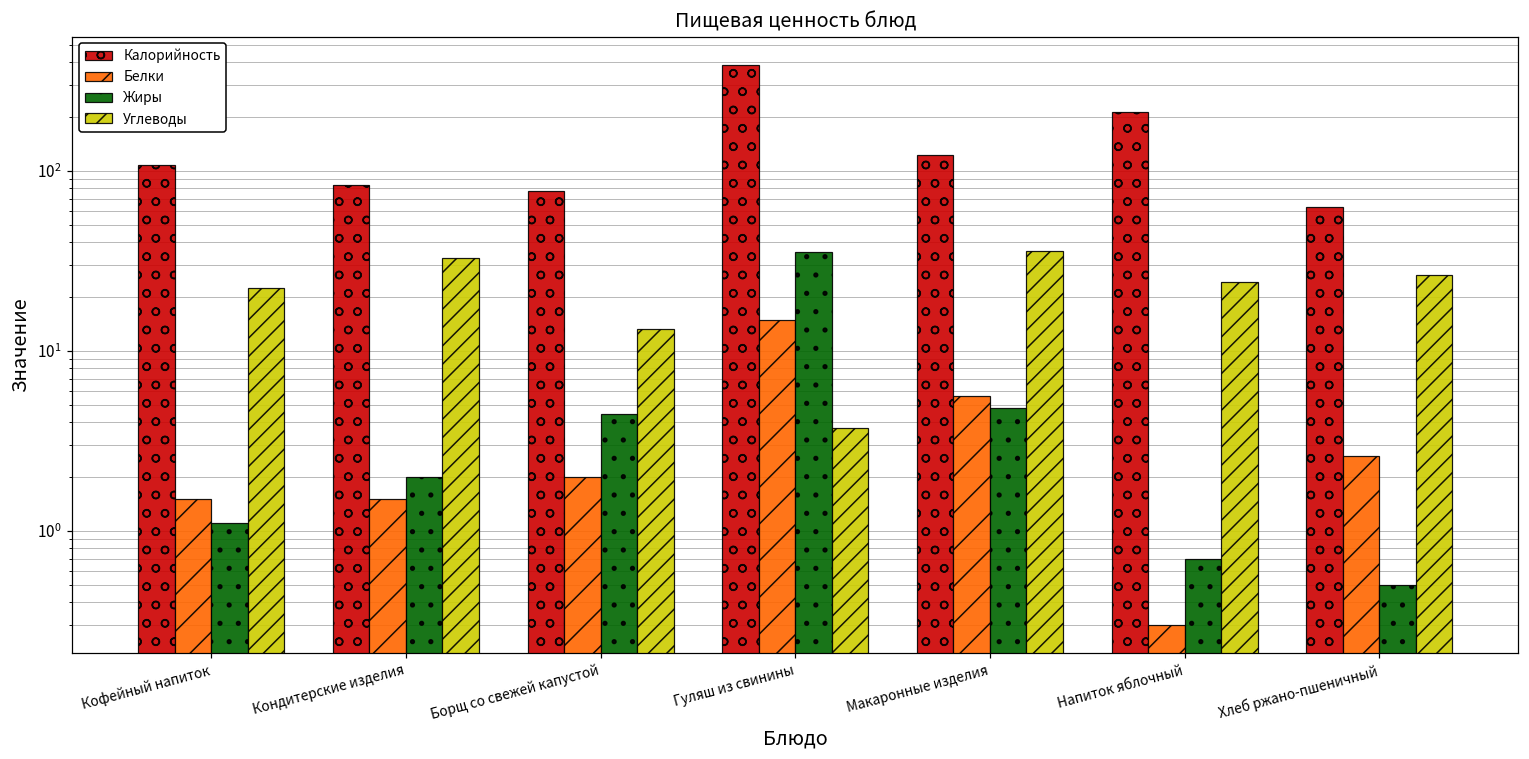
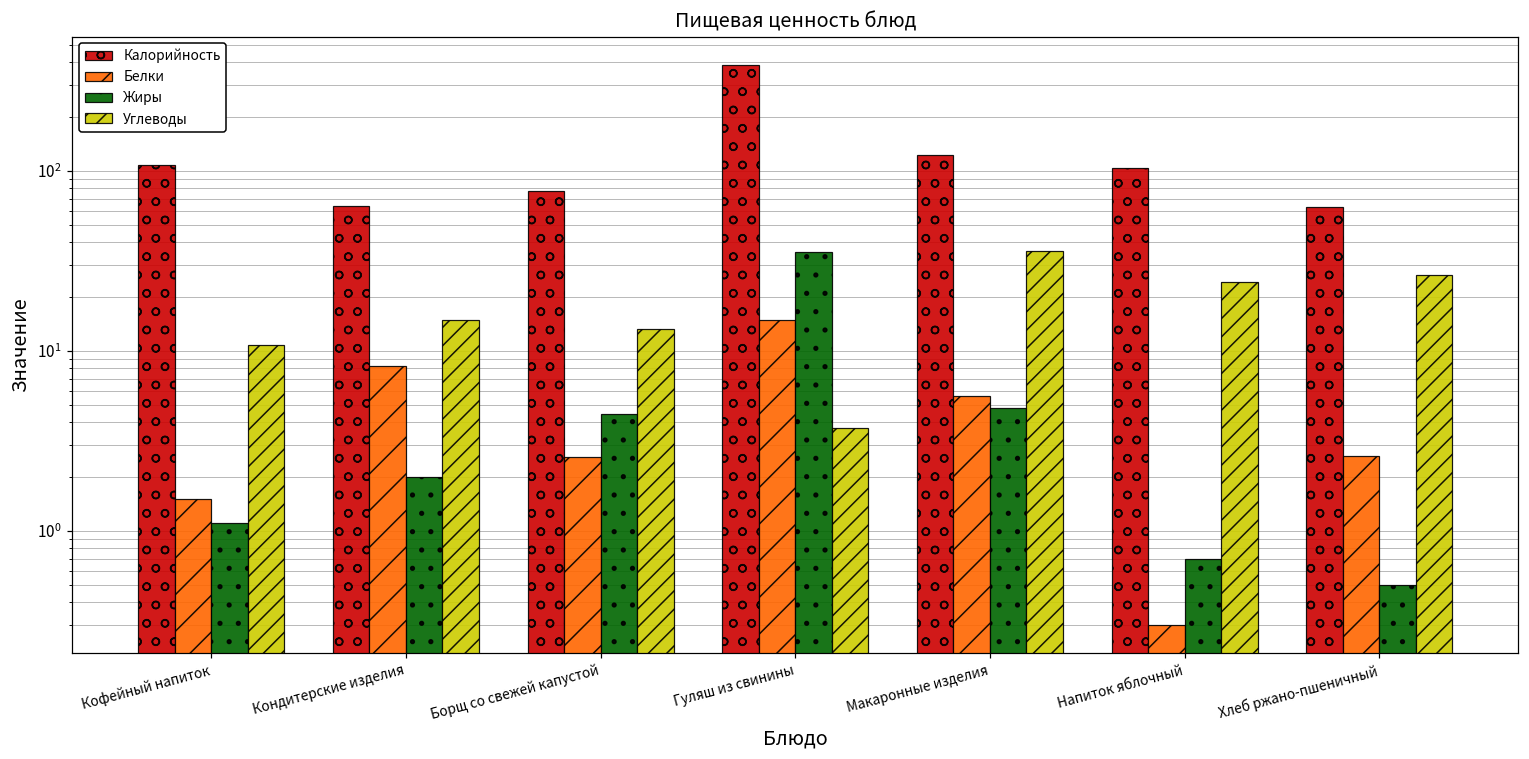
Углеводы, Кофейный напиток: 22 -> 11
Калорийность, Кондитерские изделия: 80 -> 64
Белки, Кондитерские изделия: 1.5 -> 8
Углеводы, Кондитерские изделия: 33 -> 15
Белки, Борщ со свежей капустой: 2.0 -> 2.6
Калорийность, Напиток яблочный: 210 -> 100
